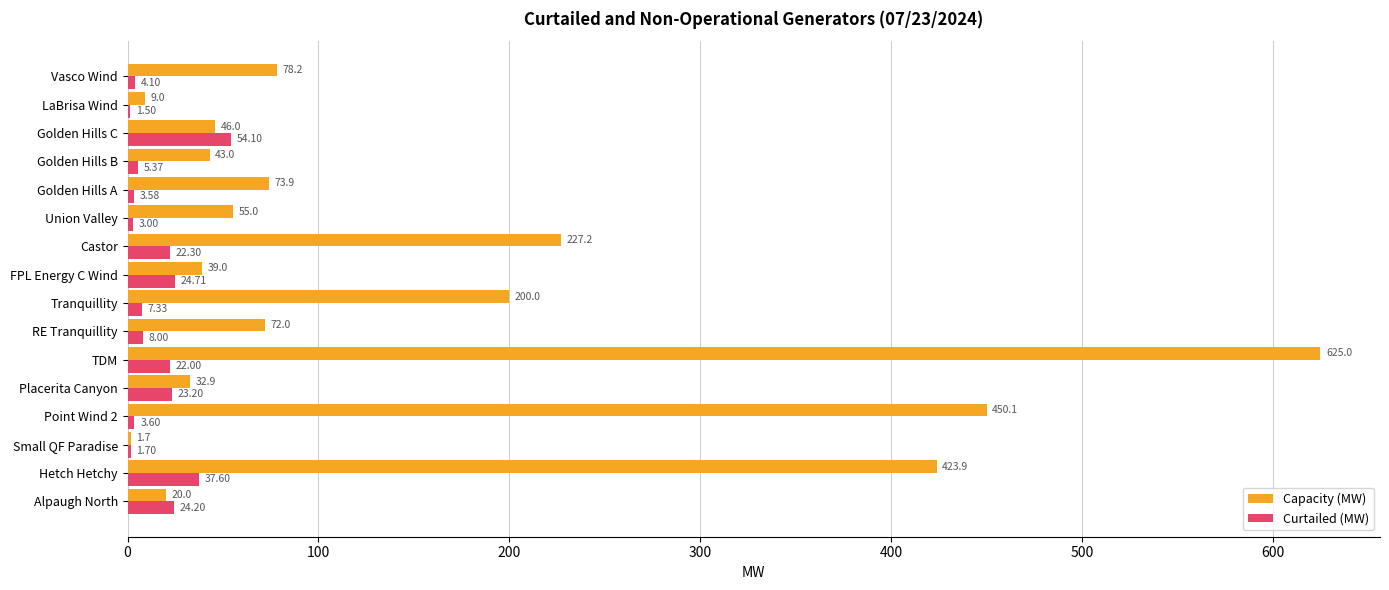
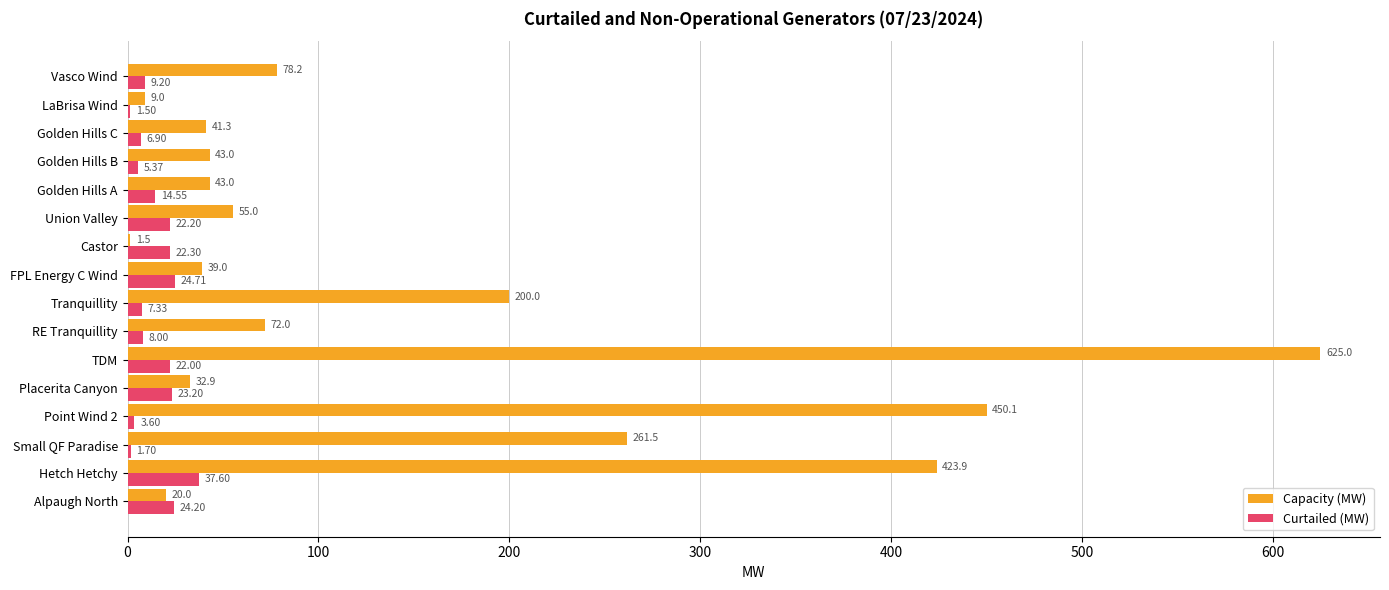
Curtailed (MW), Vasco Wind: 4.10 -> 9.20
Capacity (MW), Golden Hills C: 46.0 -> 41.3
Curtailed (MW), Golden Hills C: 54.10 -> 6.90
Capacity (MW), Golden Hills A: 73.9 -> 43.0
Curtailed (MW), Golden Hills A: 3.58 -> 14.55
Curtailed (MW), Union Valley: 3.00 -> 22.20
Capacity (MW), Castor: 227.2 -> 1.5
Capacity (MW), Small QF Paradise: 1.7 -> 261.5
